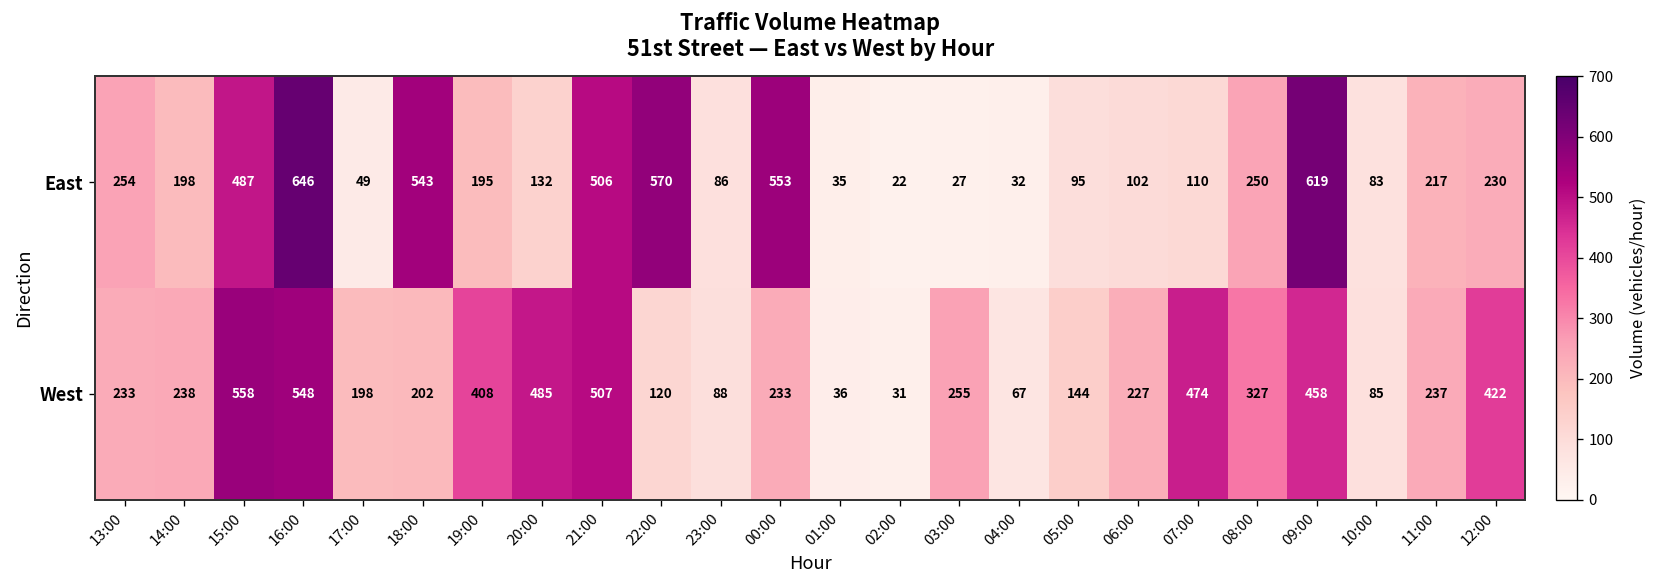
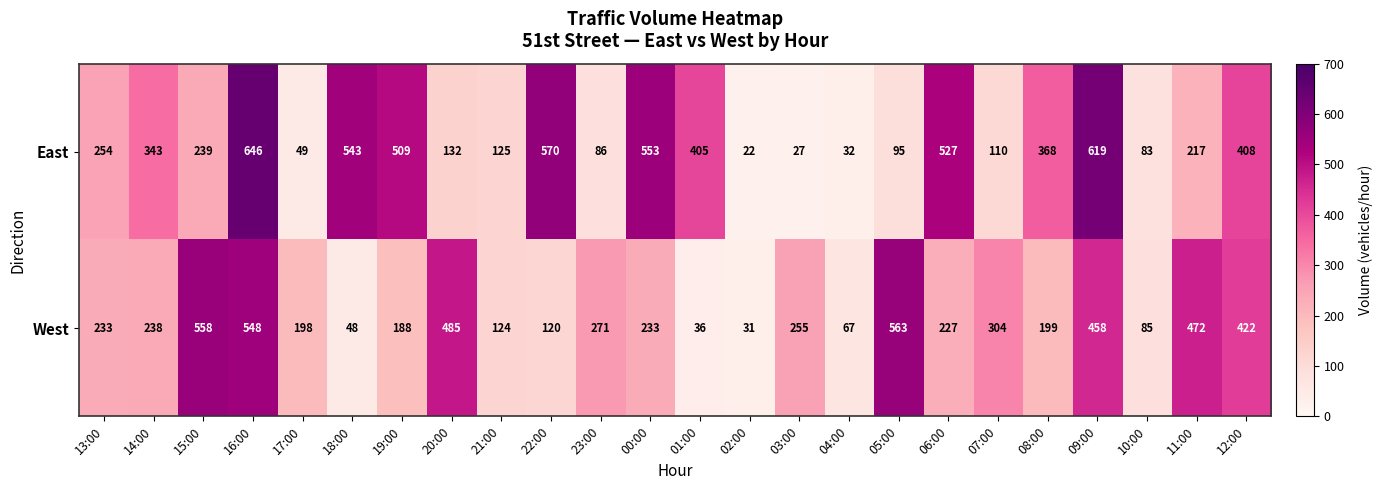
East, 14:00: 198 -> 343
East, 15:00: 487 -> 239
East, 19:00: 195 -> 509
East, 21:00: 506 -> 125
East, 01:00: 35 -> 405
East, 06:00: 102 -> 527
East, 08:00: 250 -> 368
East, 12:00: 230 -> 408
West, 18:00: 202 -> 48
West, 19:00: 408 -> 188
West, 21:00: 507 -> 124
West, 23:00: 88 -> 271
West, 05:00: 144 -> 563
West, 07:00: 474 -> 304
West, 08:00: 327 -> 199
West, 11:00: 237 -> 472
